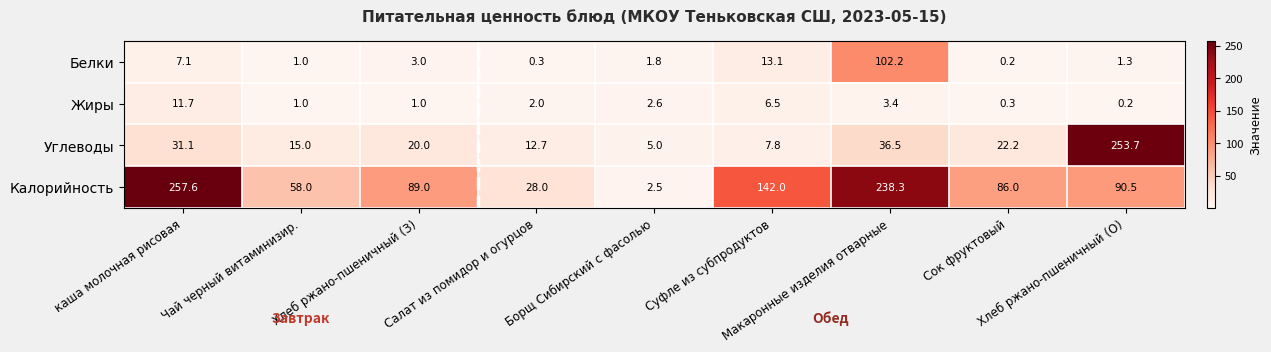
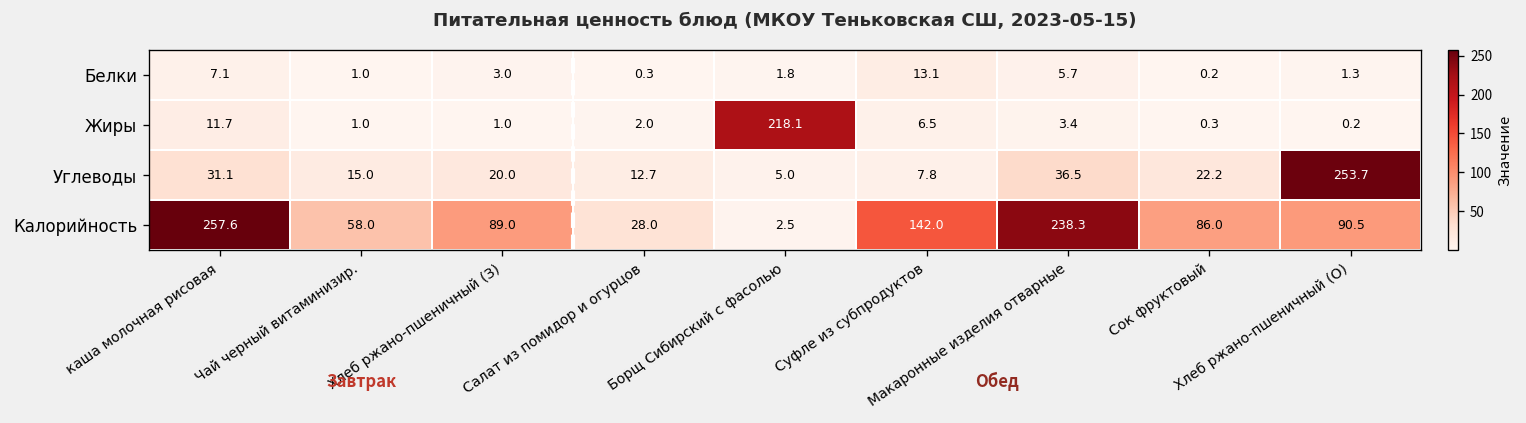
Белки, Макаронные изделия отварные: 102.2 -> 5.7
Жиры, Борщ Сибирский с фасолью: 2.6 -> 218.1
